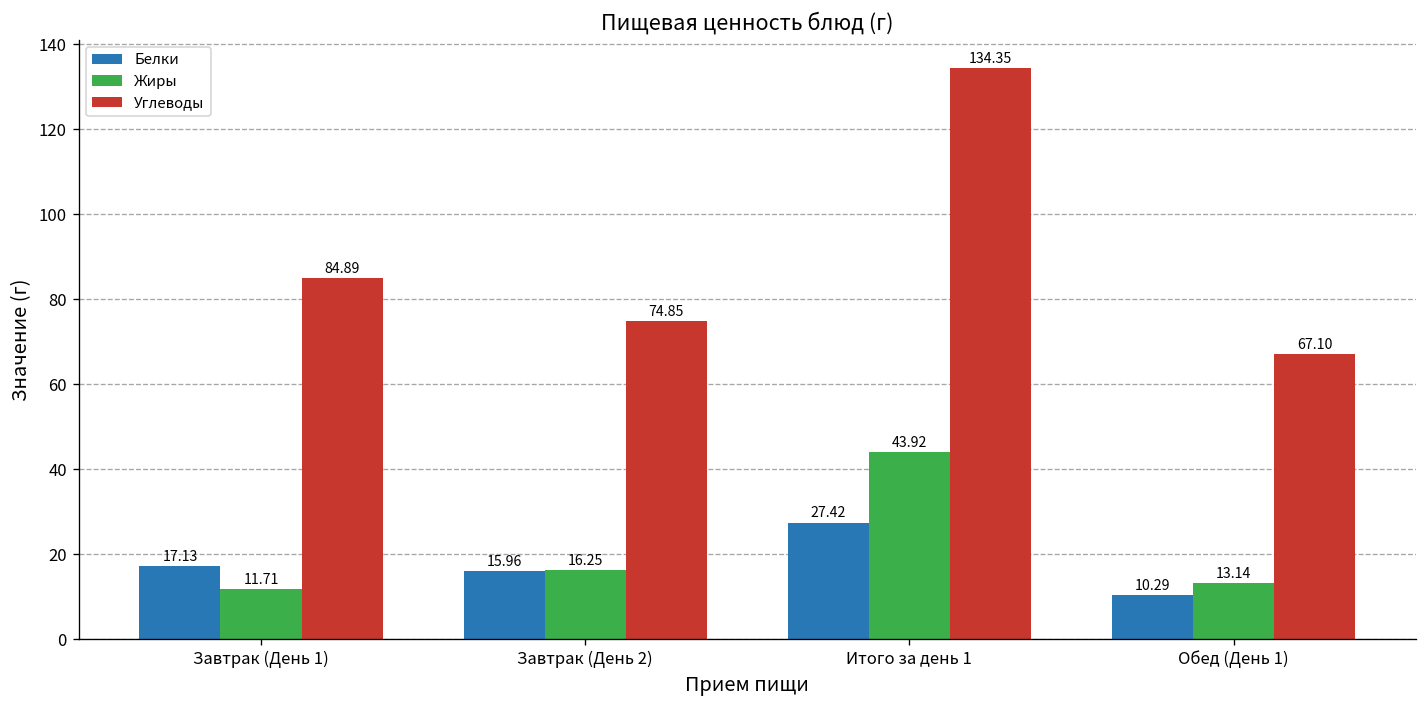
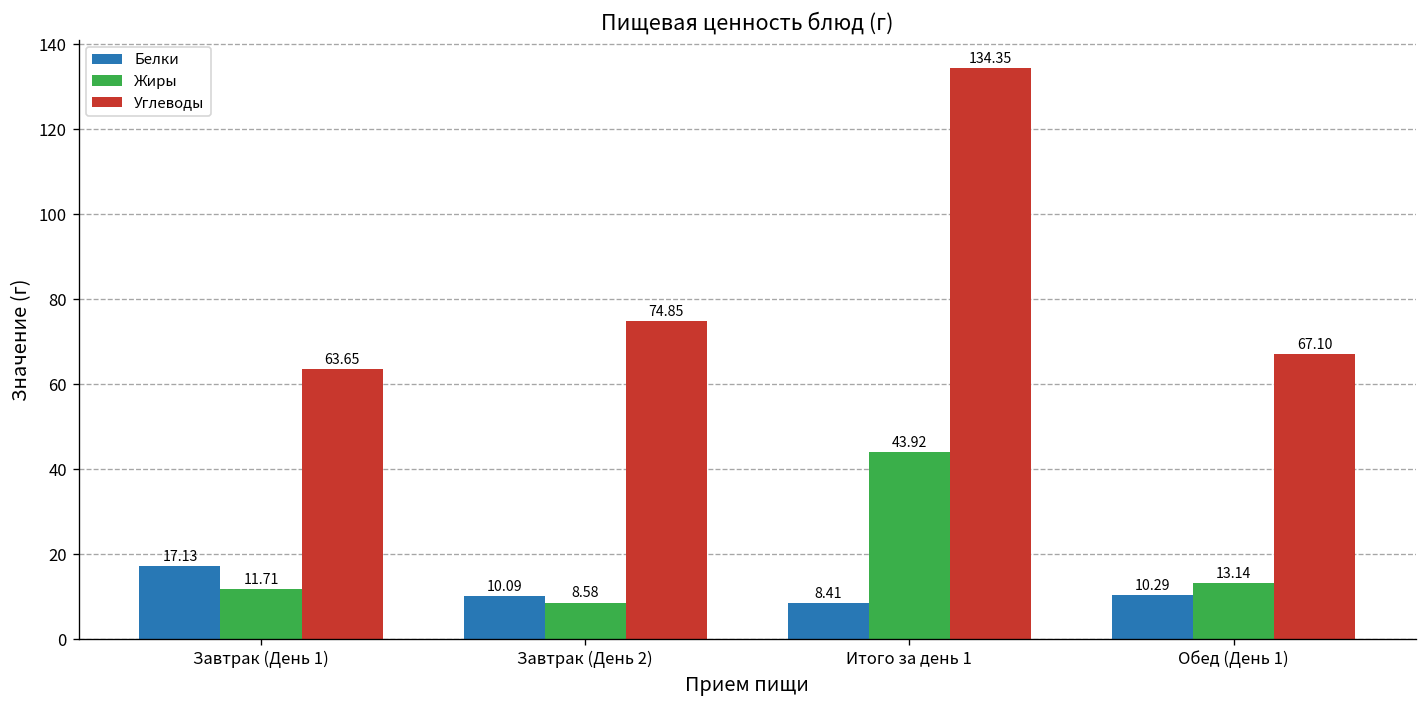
Углеводы, Завтрак (День 1): 84.89 -> 63.65
Белки, Завтрак (День 2): 15.96 -> 10.09
Жиры, Завтрак (День 2): 16.25 -> 8.58
Белки, Итого за день 1: 27.42 -> 8.41
